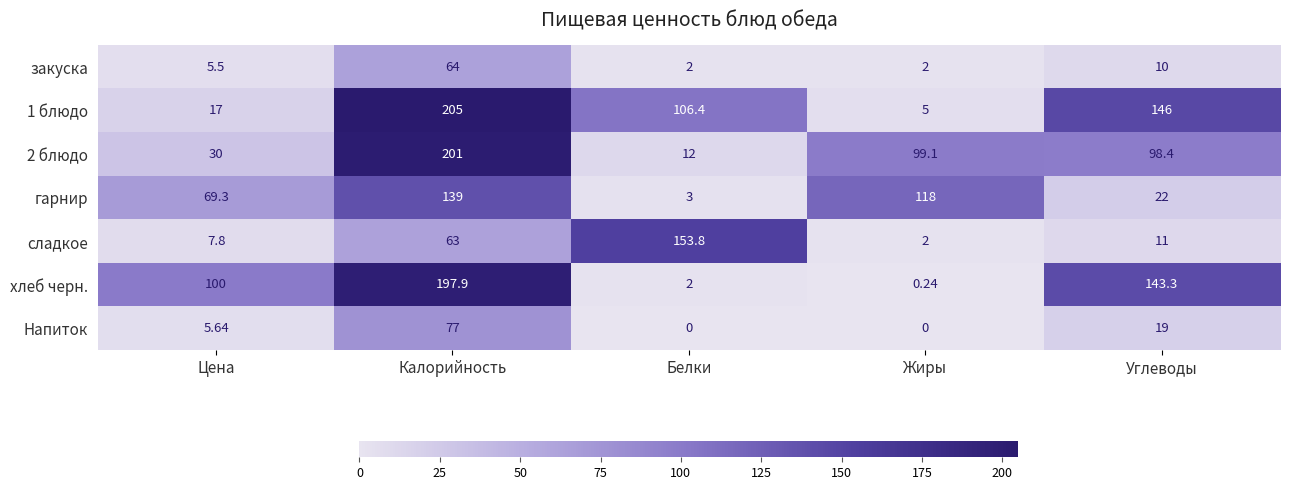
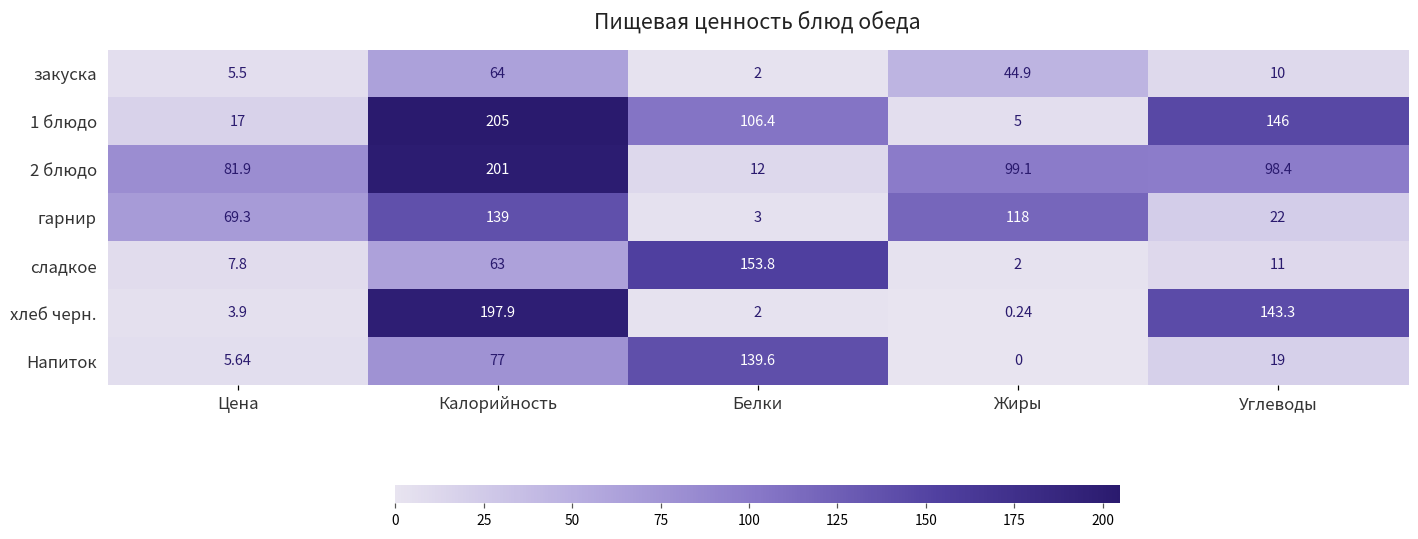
закуска, Жиры: 2 -> 44.9
2 блюдо, Цена: 30 -> 81.9
хлеб черн., Цена: 100 -> 3.9
Напиток, Белки: 0 -> 139.6
